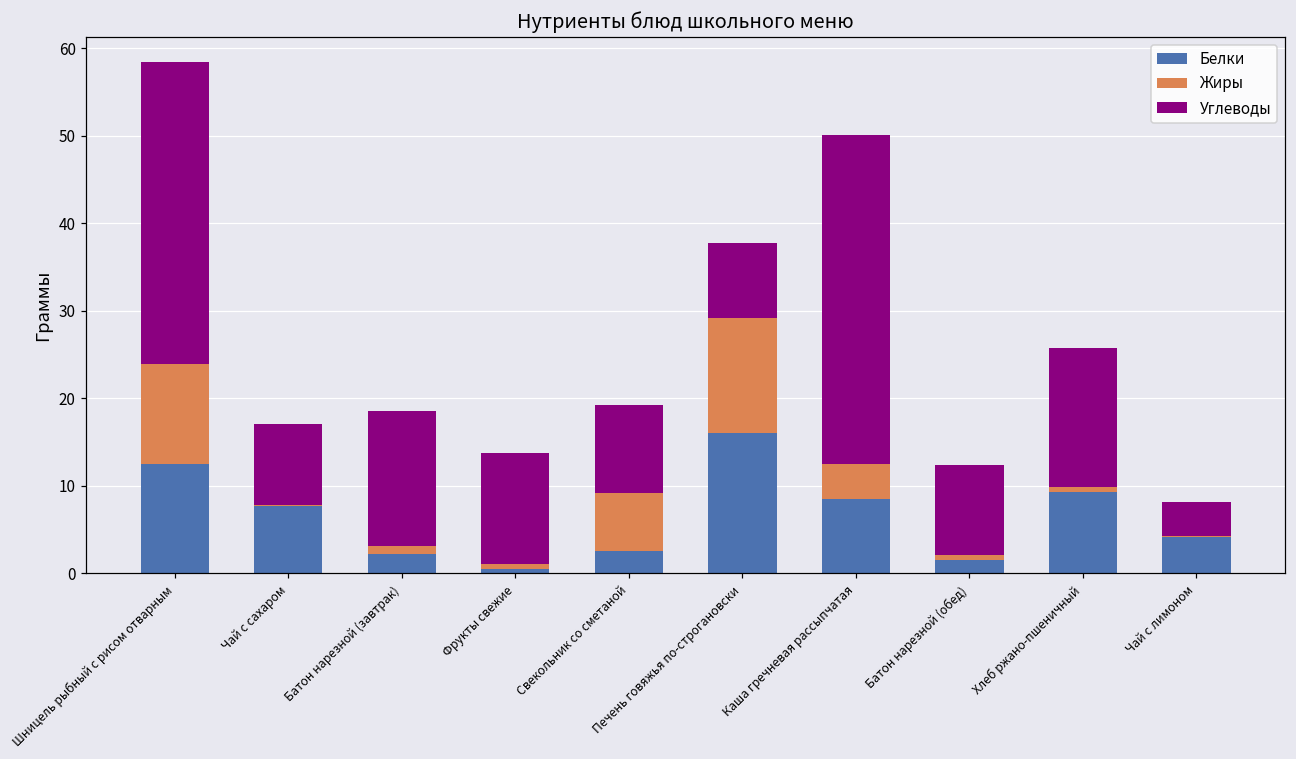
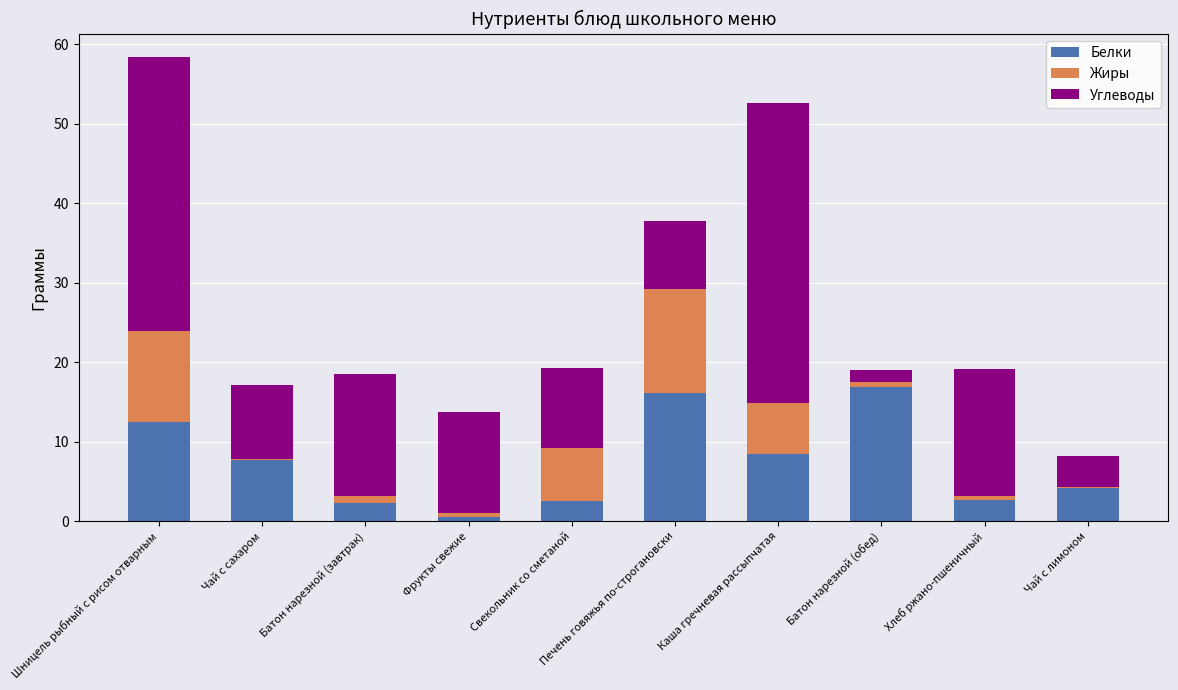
Жиры, Каша гречневая рассыпчатая: 4 -> 6
Белки, Батон нарезной (обед): 2 -> 17
Углеводы, Батон нарезной (обед): 10 -> 2
Белки, Хлеб ржано-пшеничный: 9 -> 3
